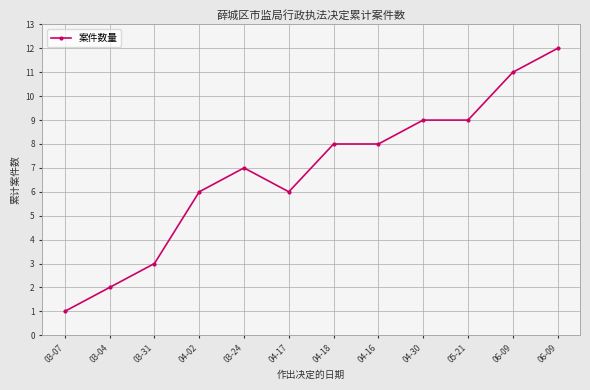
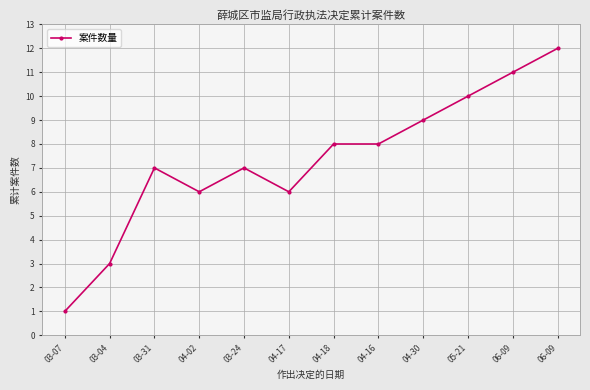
03-04: 2 -> 3
03-31: 3 -> 7
05-21: 9 -> 10
